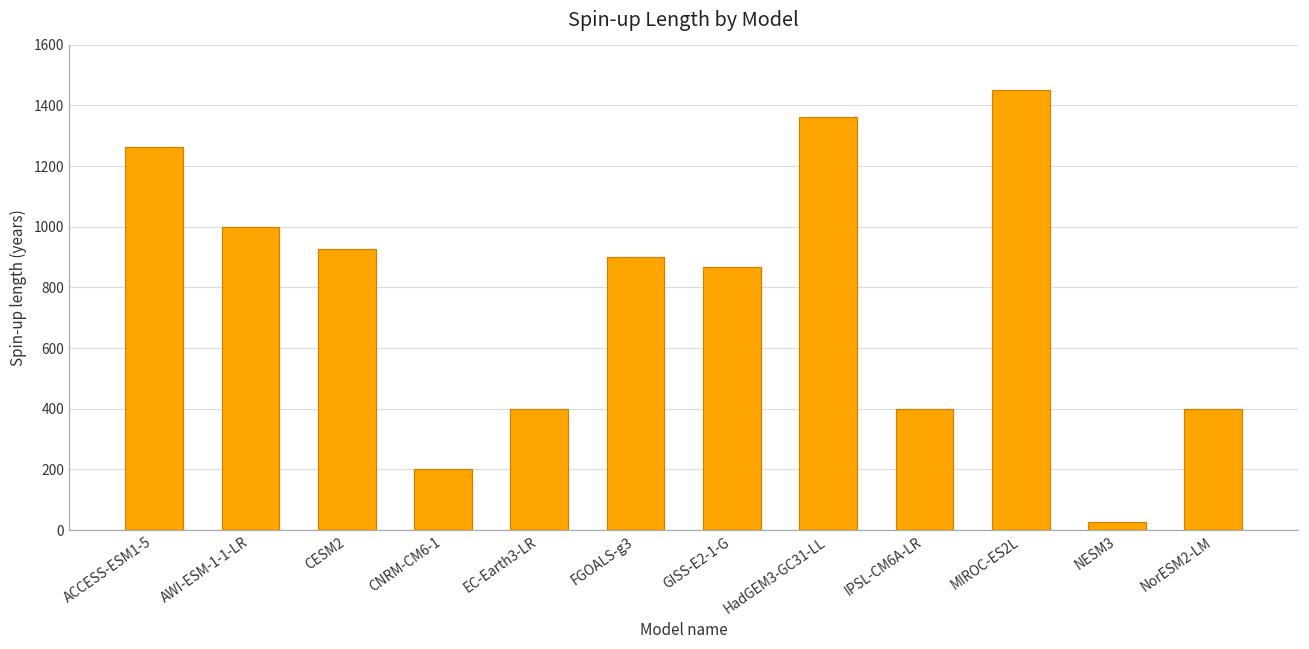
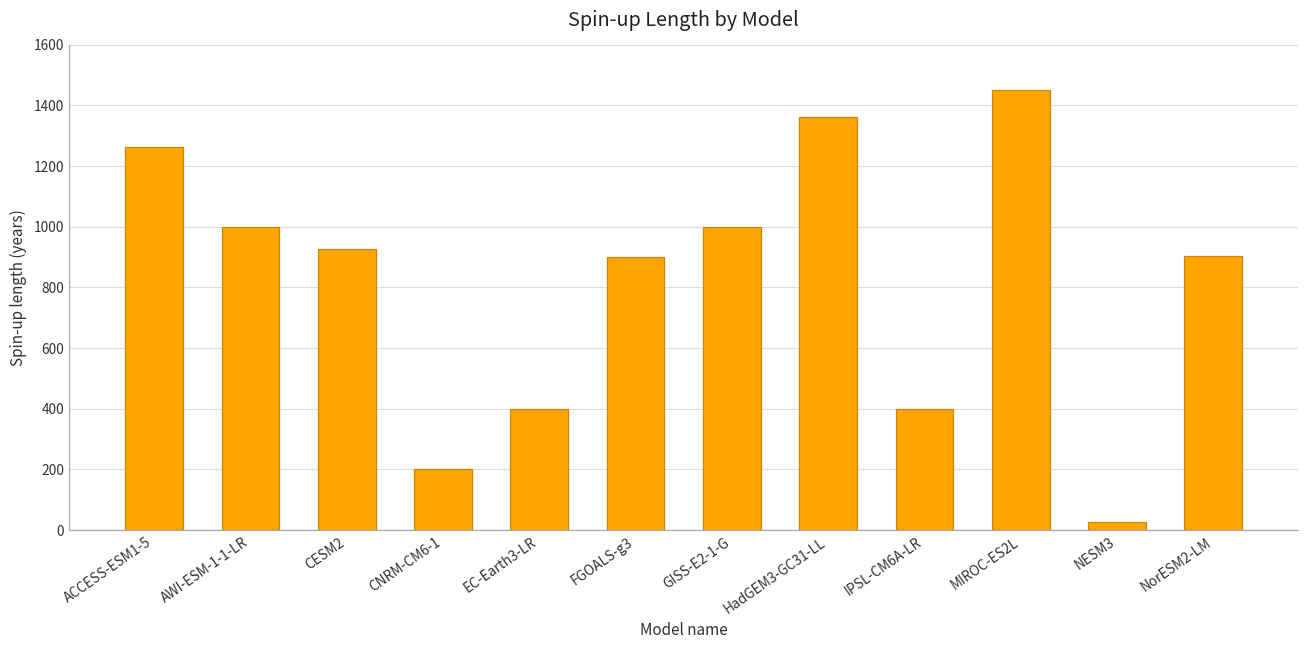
GISS-E2-1-G: 870 -> 1000
NorESM2-LM: 400 -> 900
